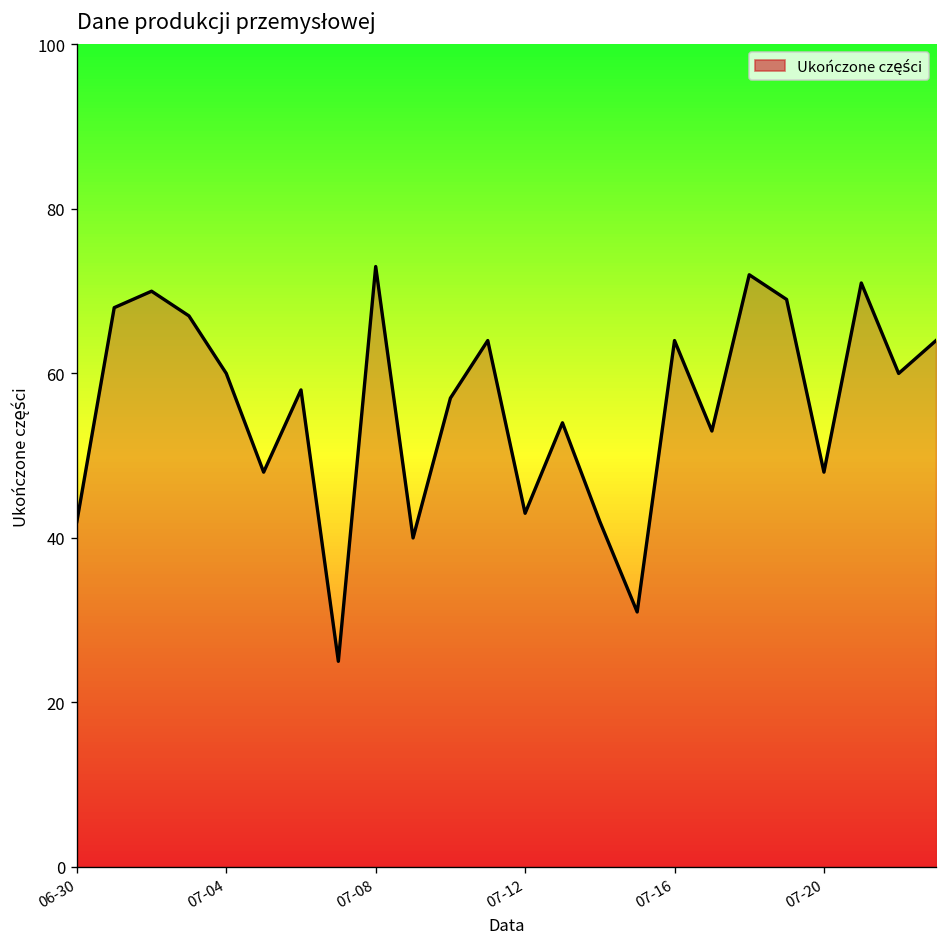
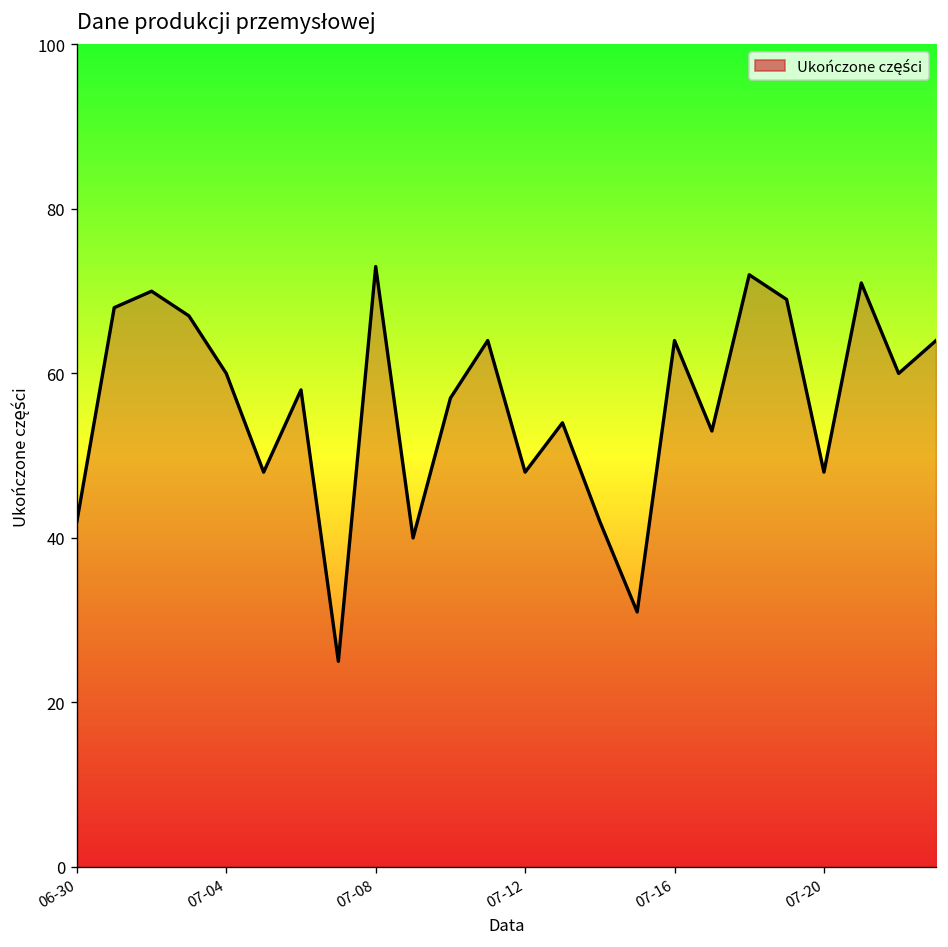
07-12: 43 -> 48
